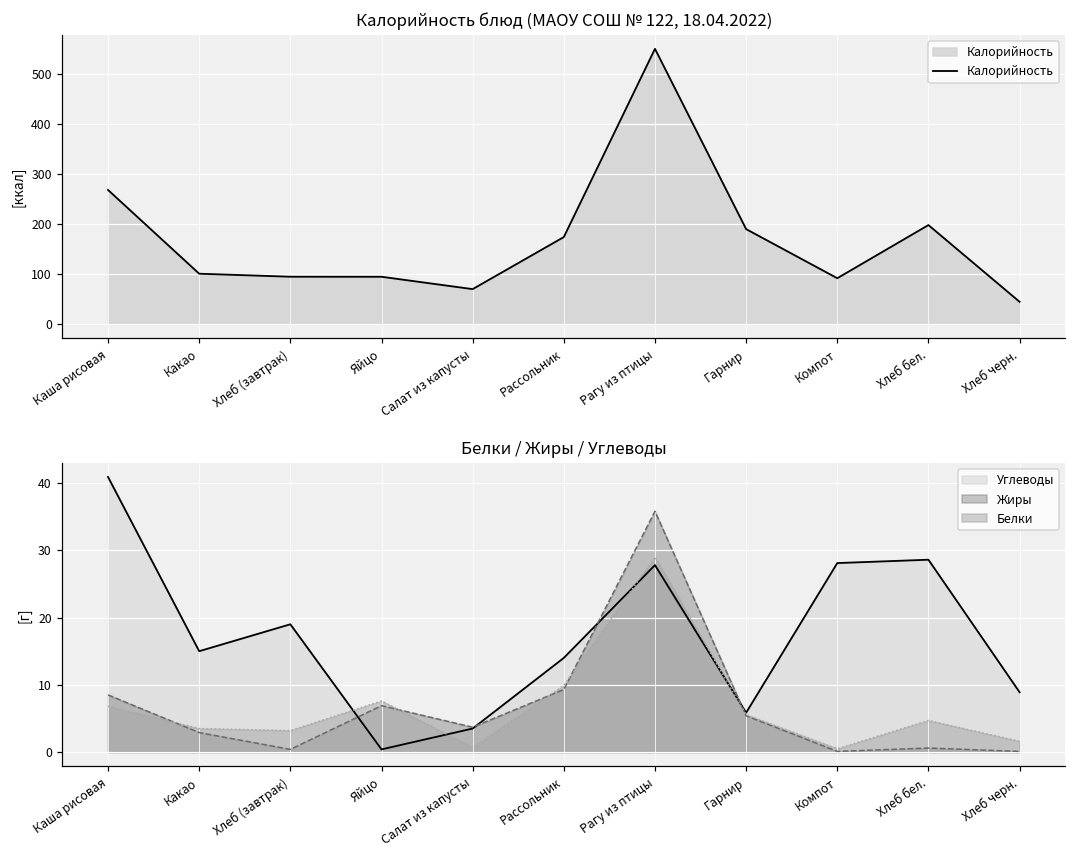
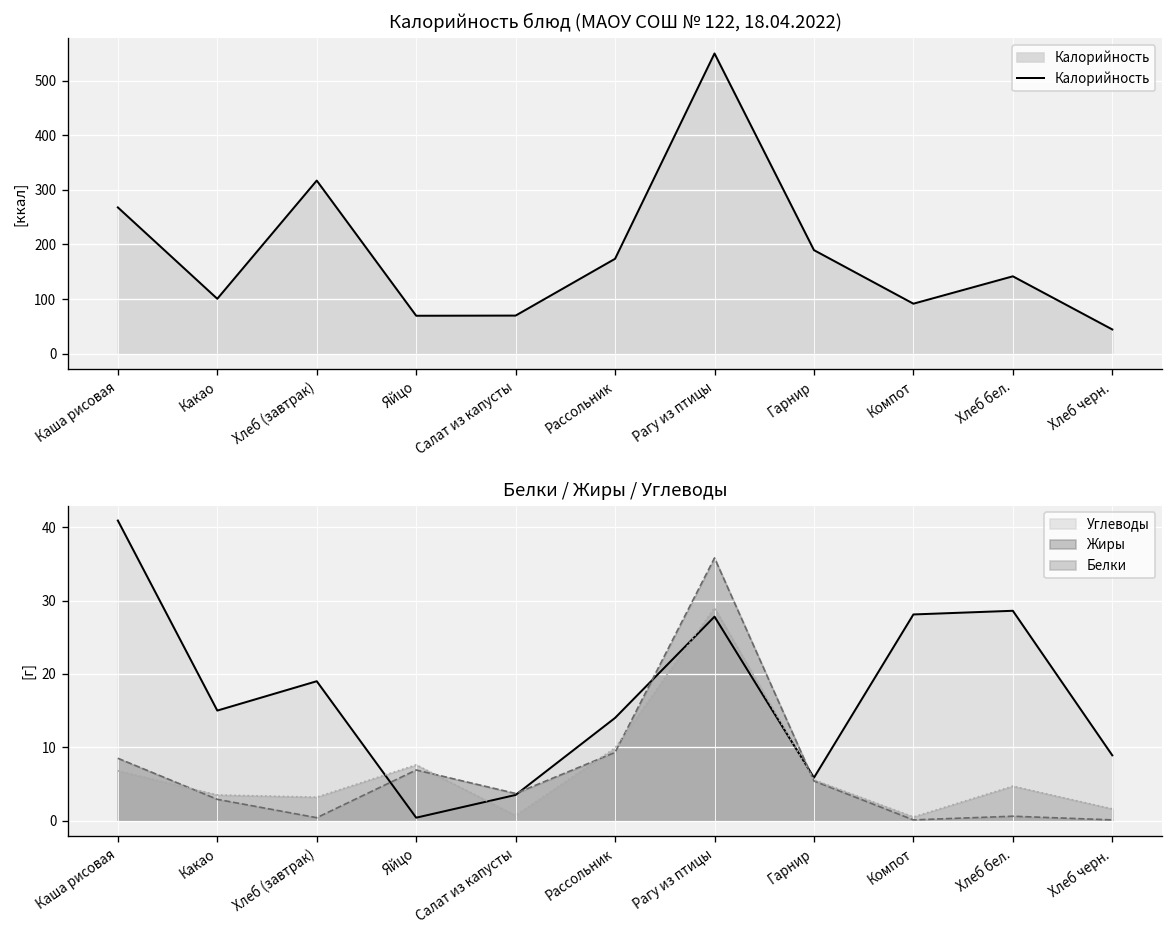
Калорийность блюд (МАОУ СОШ № 122, 18.04.2022), Хлеб (завтрак): 90 -> 320
Калорийность блюд (МАОУ СОШ № 122, 18.04.2022), Яйцо: 90 -> 70
Калорийность блюд (МАОУ СОШ № 122, 18.04.2022), Хлеб бел.: 200 -> 140
